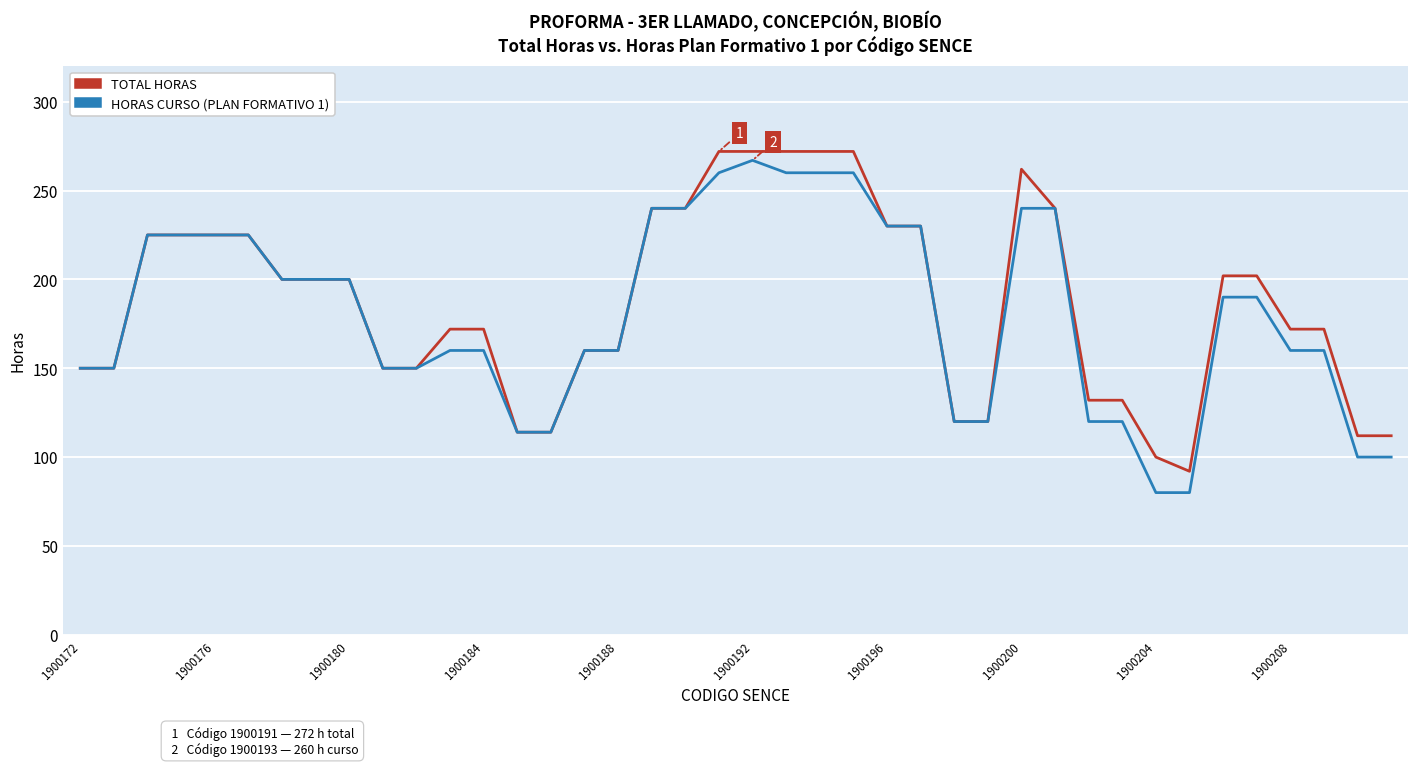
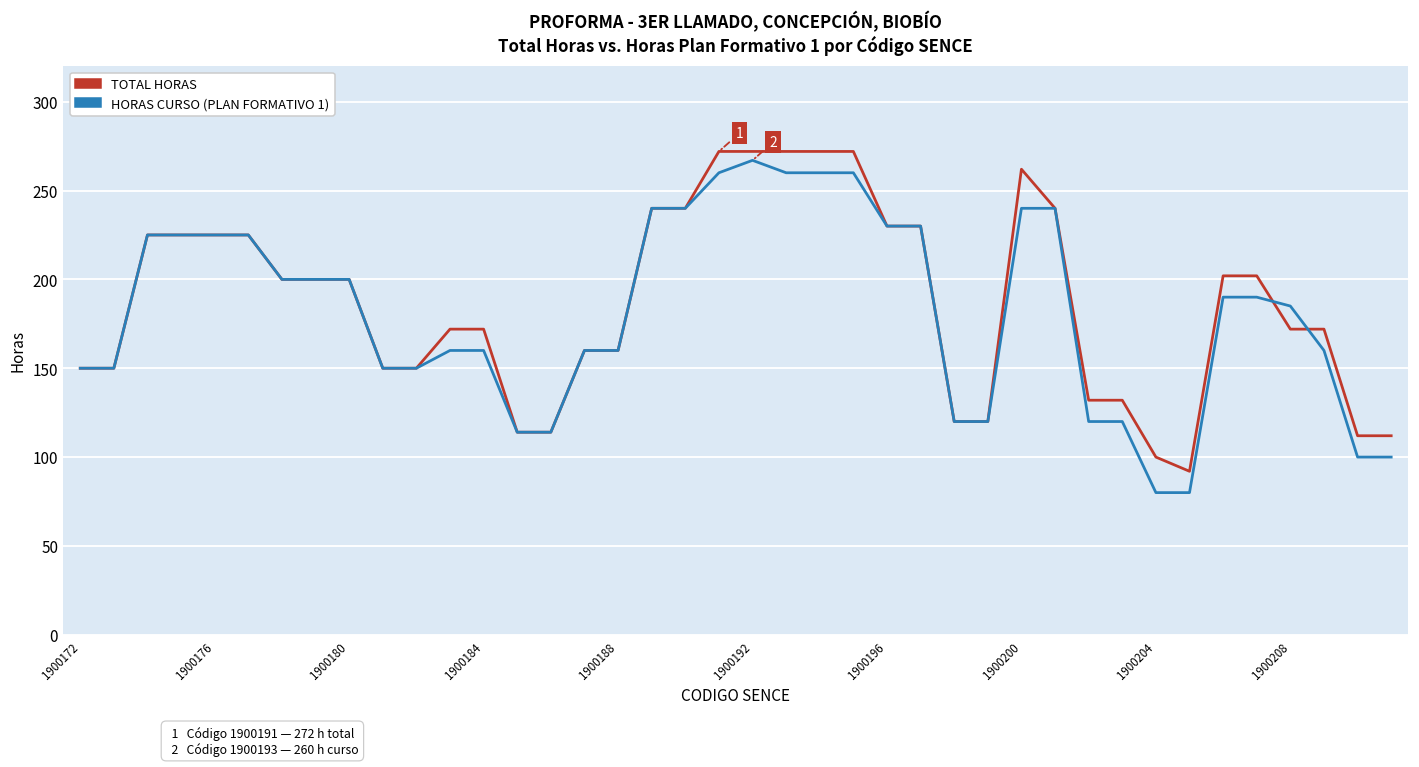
HORAS CURSO (PLAN FORMATIVO 1), 1900208: 160 -> 185
